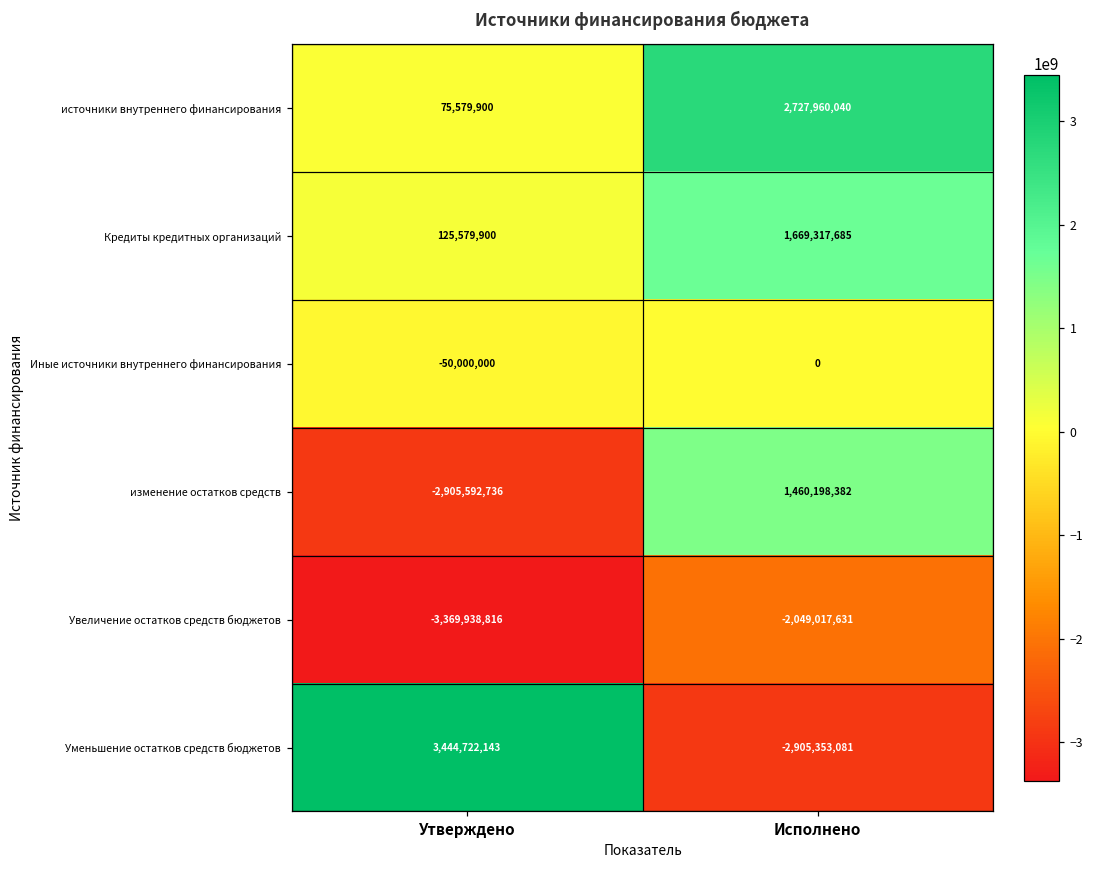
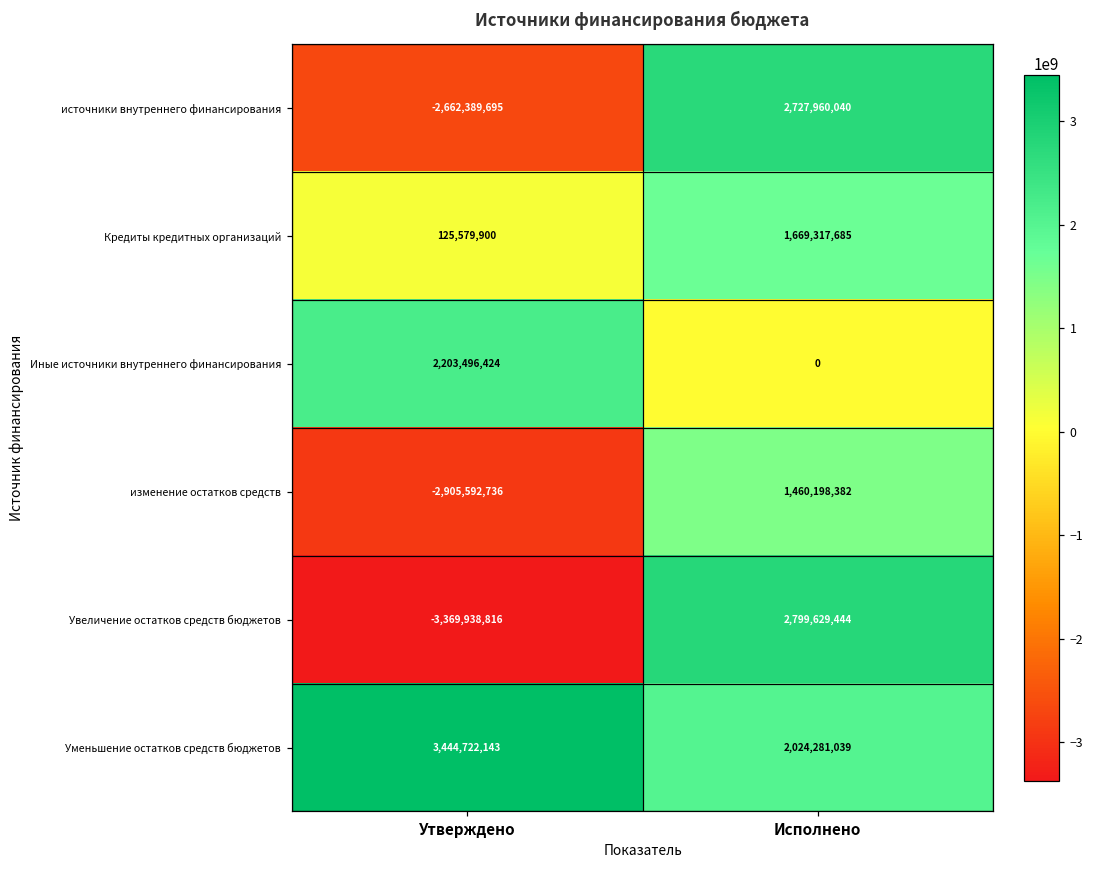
источники внутреннего финансирования, Утверждено: 75,579,900 -> -2,662,389,695
Иные источники внутреннего финансирования, Утверждено: -50,000,000 -> 2,203,496,424
Увеличение остатков средств бюджетов, Исполнено: -2,049,017,631 -> 2,799,629,444
Уменьшение остатков средств бюджетов, Исполнено: -2,905,353,081 -> 2,024,281,039
